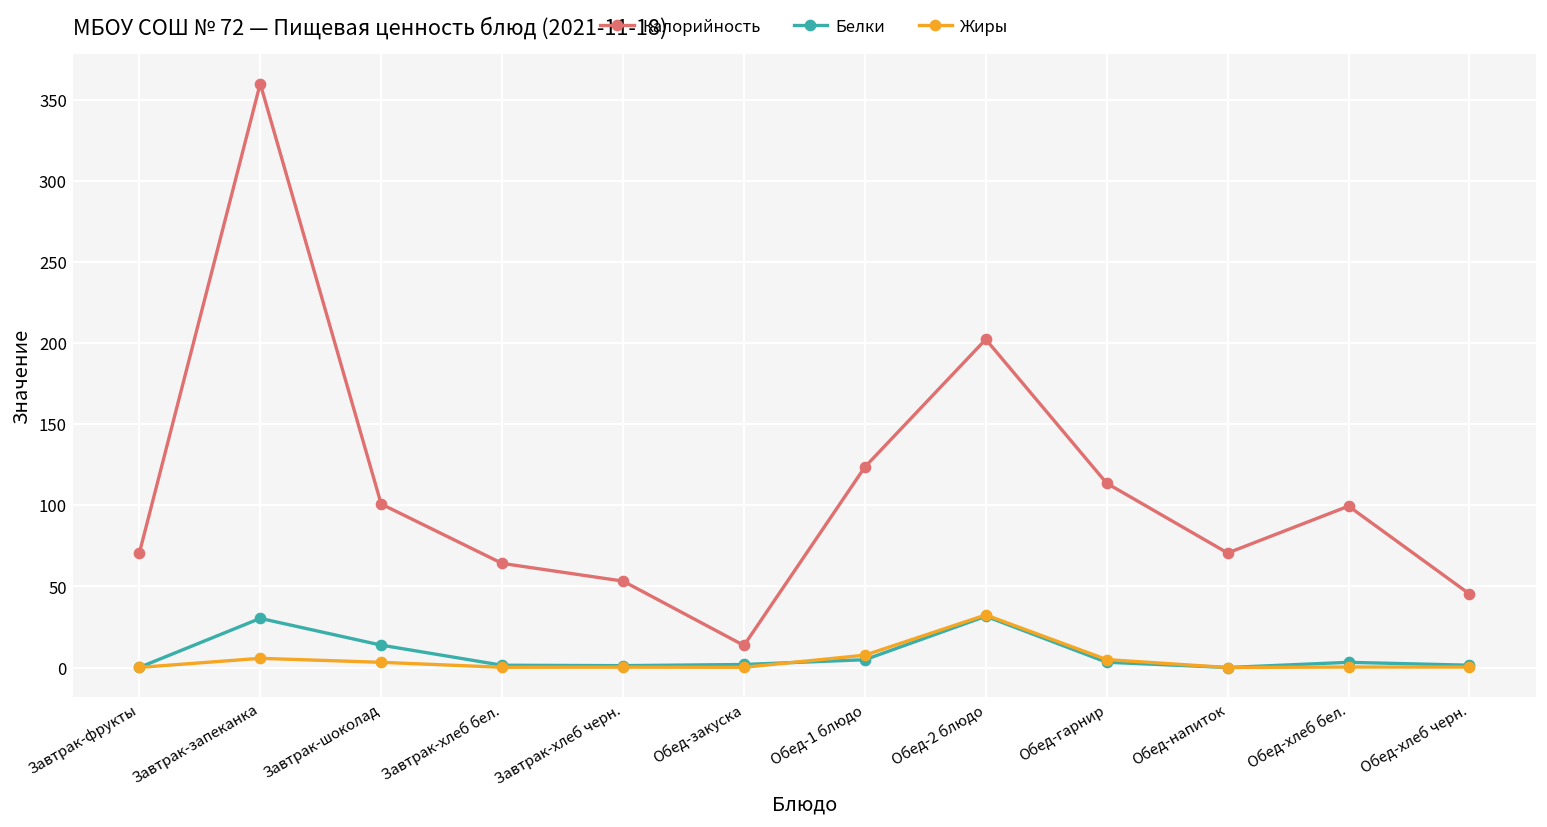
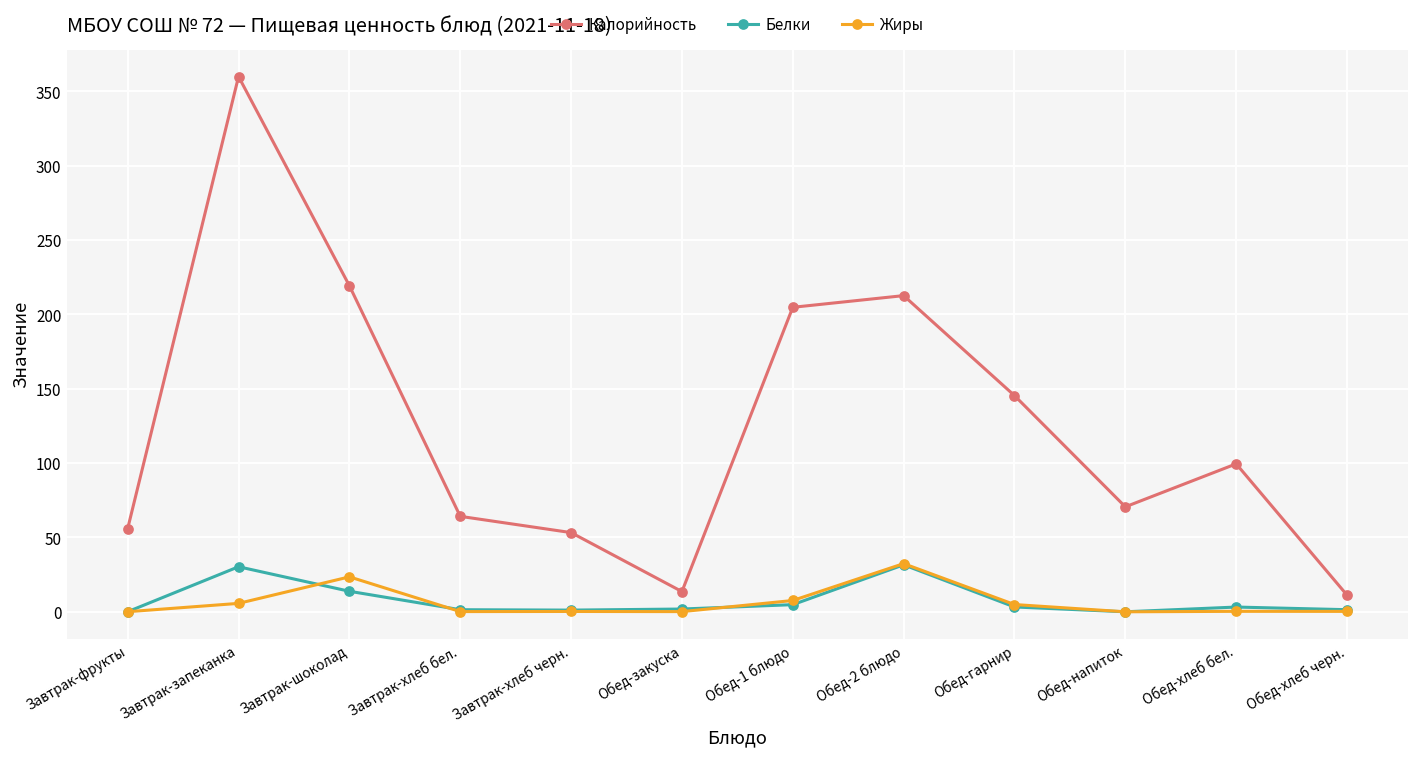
Калорийность, Завтрак-фрукты: 71 -> 56
Калорийность, Завтрак-шоколад: 101 -> 219
Жиры, Завтрак-шоколад: 3 -> 24
Калорийность, Обед-1 блюдо: 124 -> 205
Калорийность, Обед-2 блюдо: 202 -> 213
Калорийность, Обед-гарнир: 114 -> 145
Калорийность, Обед-хлеб черн.: 45 -> 11
